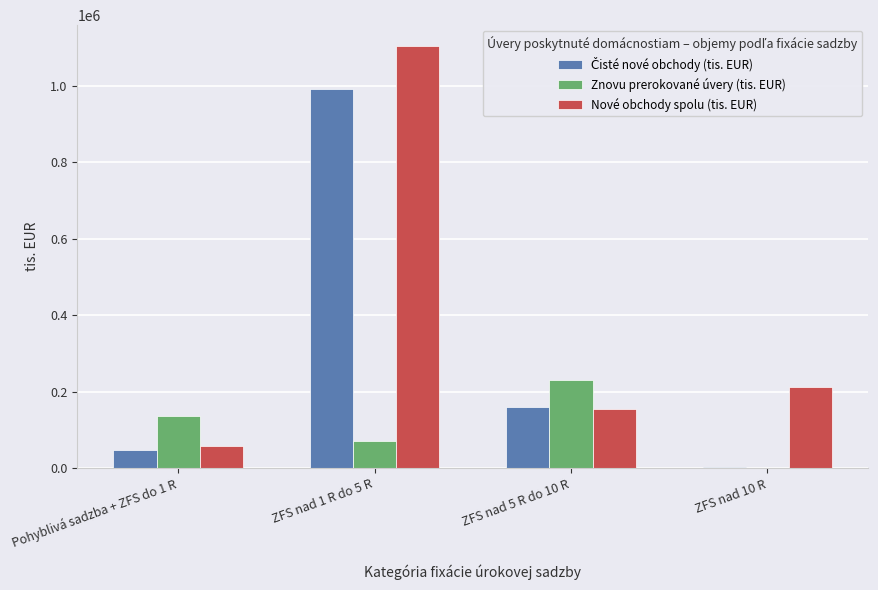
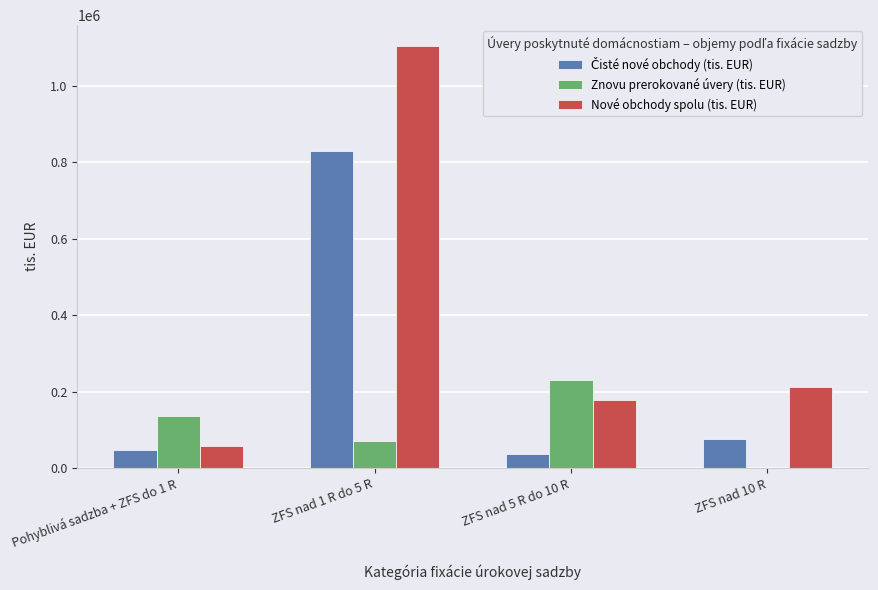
Čisté nové obchody (tis. EUR), ZFS nad 1 R do 5 R: 990000 -> 830000
Čisté nové obchody (tis. EUR), ZFS nad 5 R do 10 R: 160000 -> 40000
Nové obchody spolu (tis. EUR), ZFS nad 5 R do 10 R: 150000 -> 180000
Čisté nové obchody (tis. EUR), ZFS nad 10 R: 0 -> 80000
